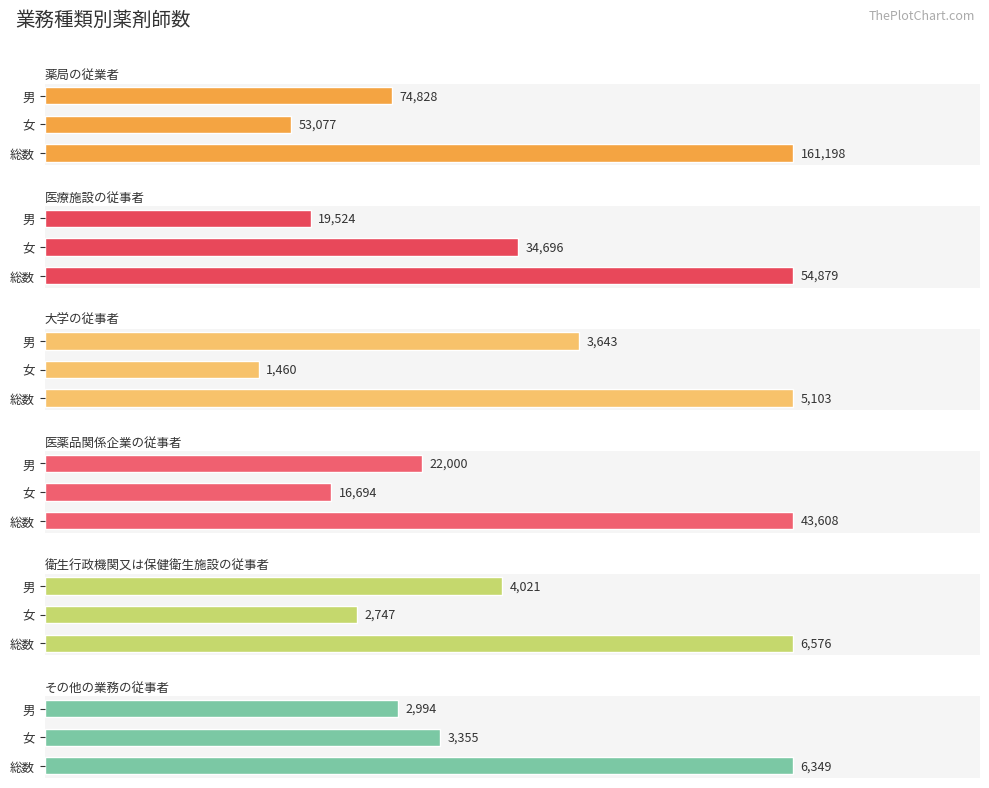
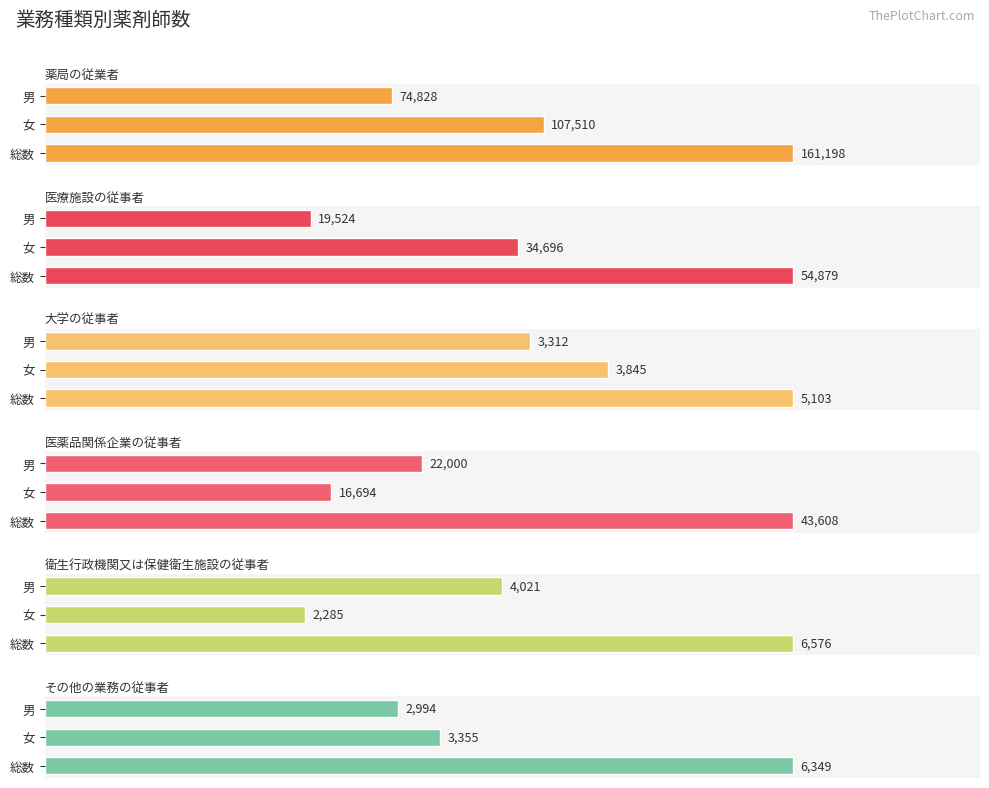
薬局の従業者, 女: 53,077 -> 107,510
大学の従事者, 男: 3,643 -> 3,312
大学の従事者, 女: 1,460 -> 3,845
衛生行政機関又は保健衛生施設の従事者, 女: 2,747 -> 2,285
